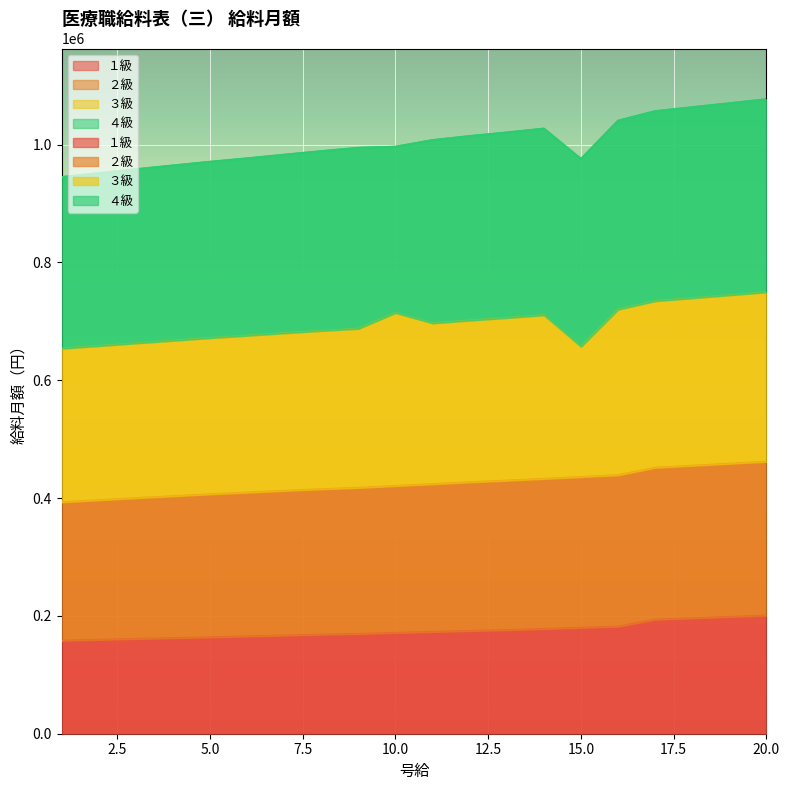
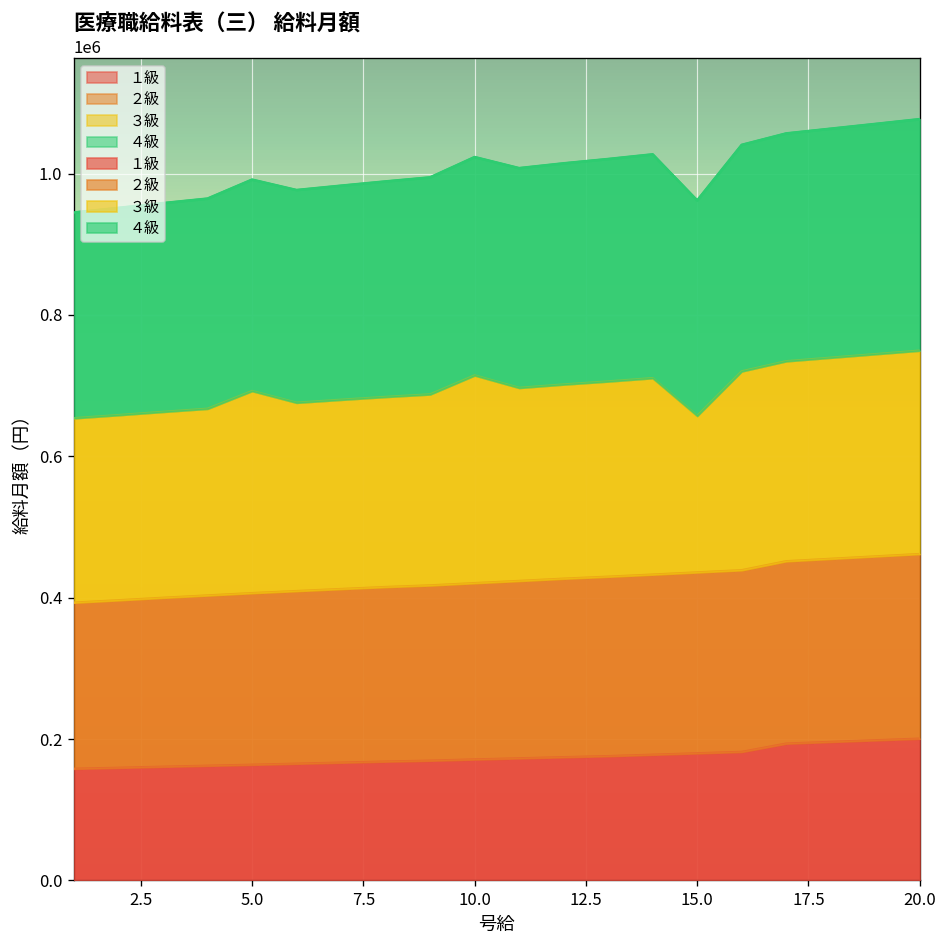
３級, 5.0: 270000 -> 290000
４級, 10.0: 280000 -> 310000
４級, 15.0: 320000 -> 300000
